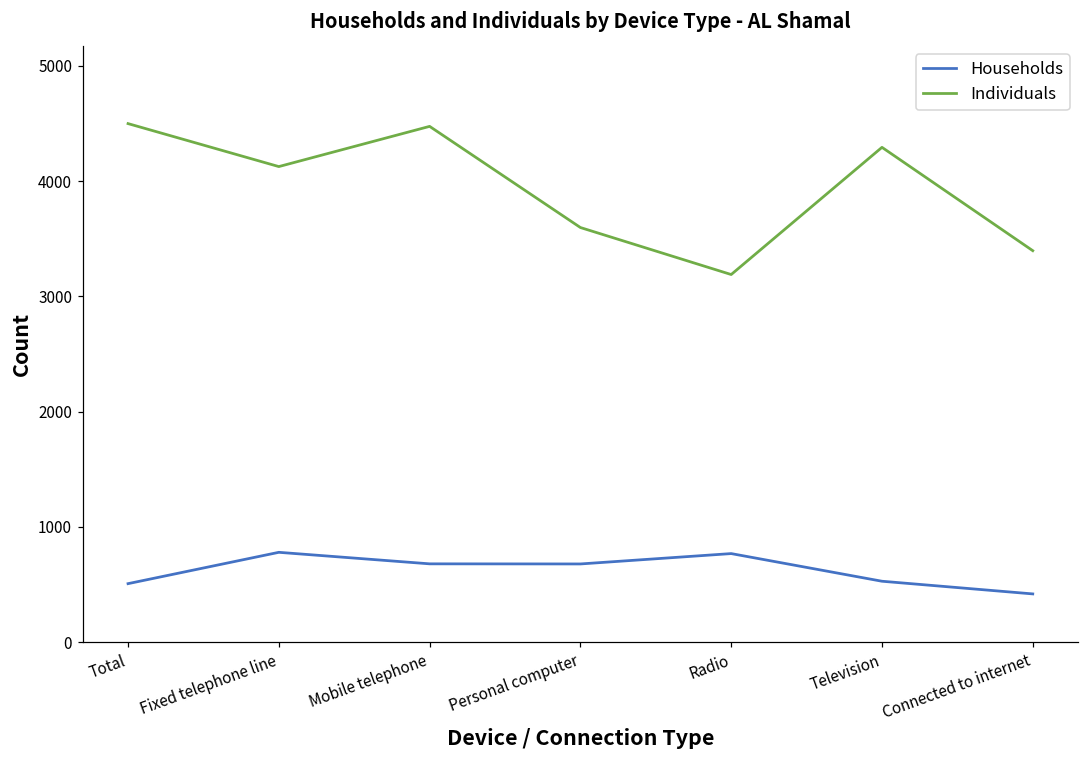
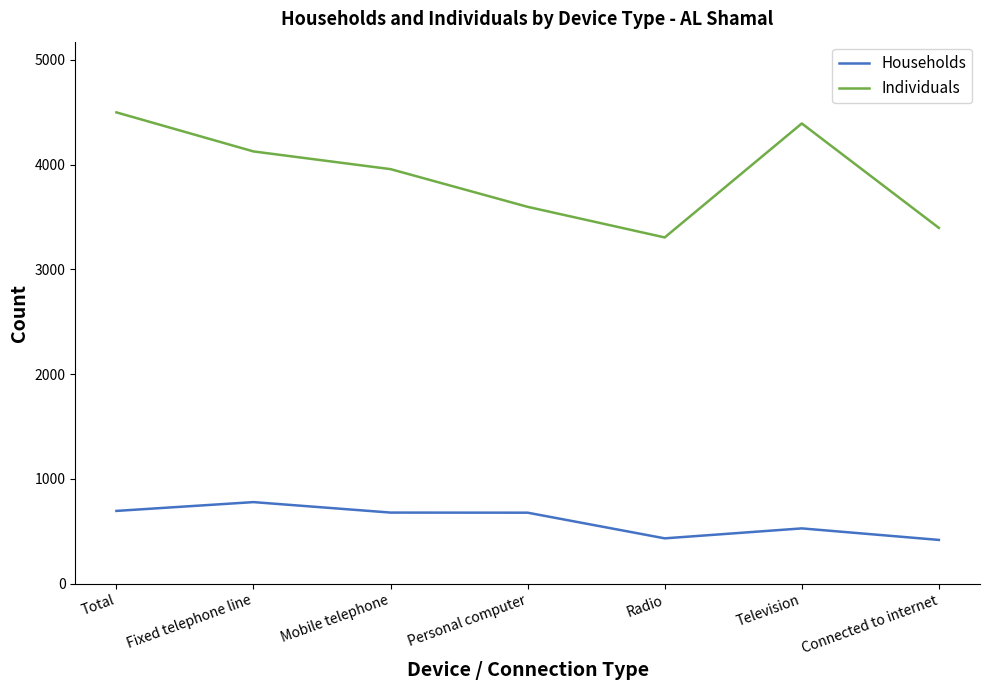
Households, Total: 510 -> 700
Individuals, Mobile telephone: 4480 -> 3960
Households, Radio: 770 -> 430
Individuals, Radio: 3190 -> 3310
Individuals, Television: 4290 -> 4390
